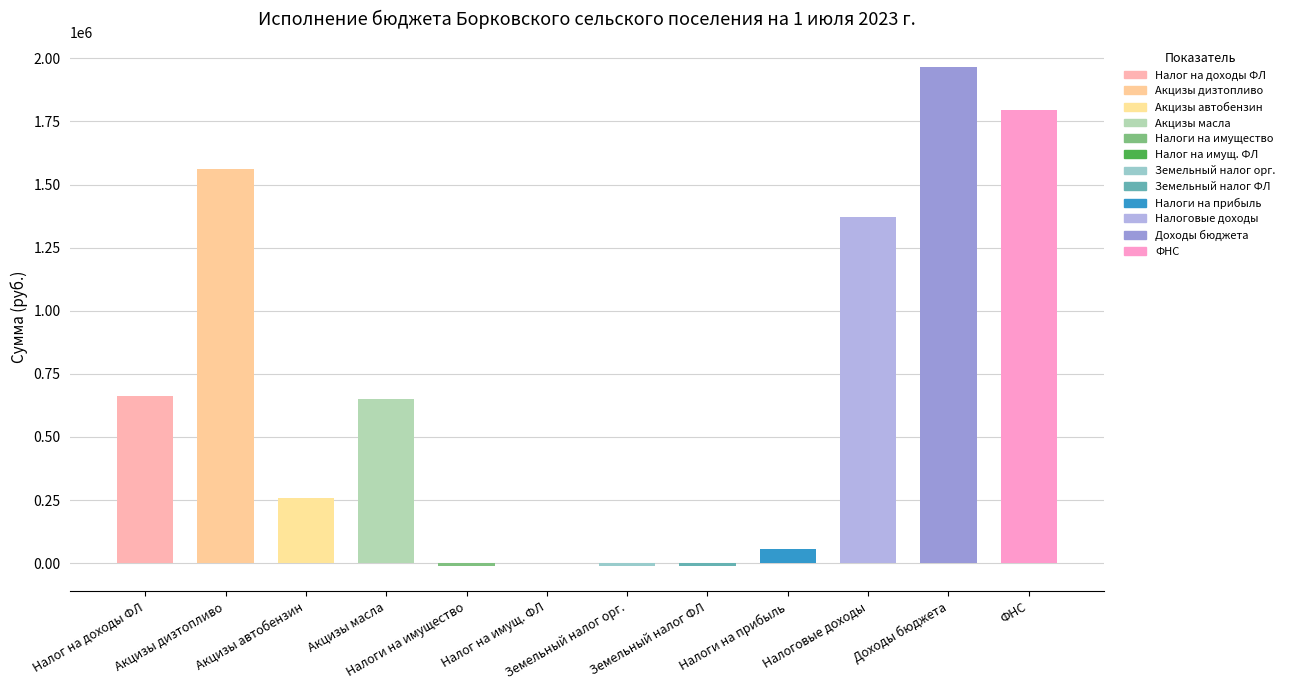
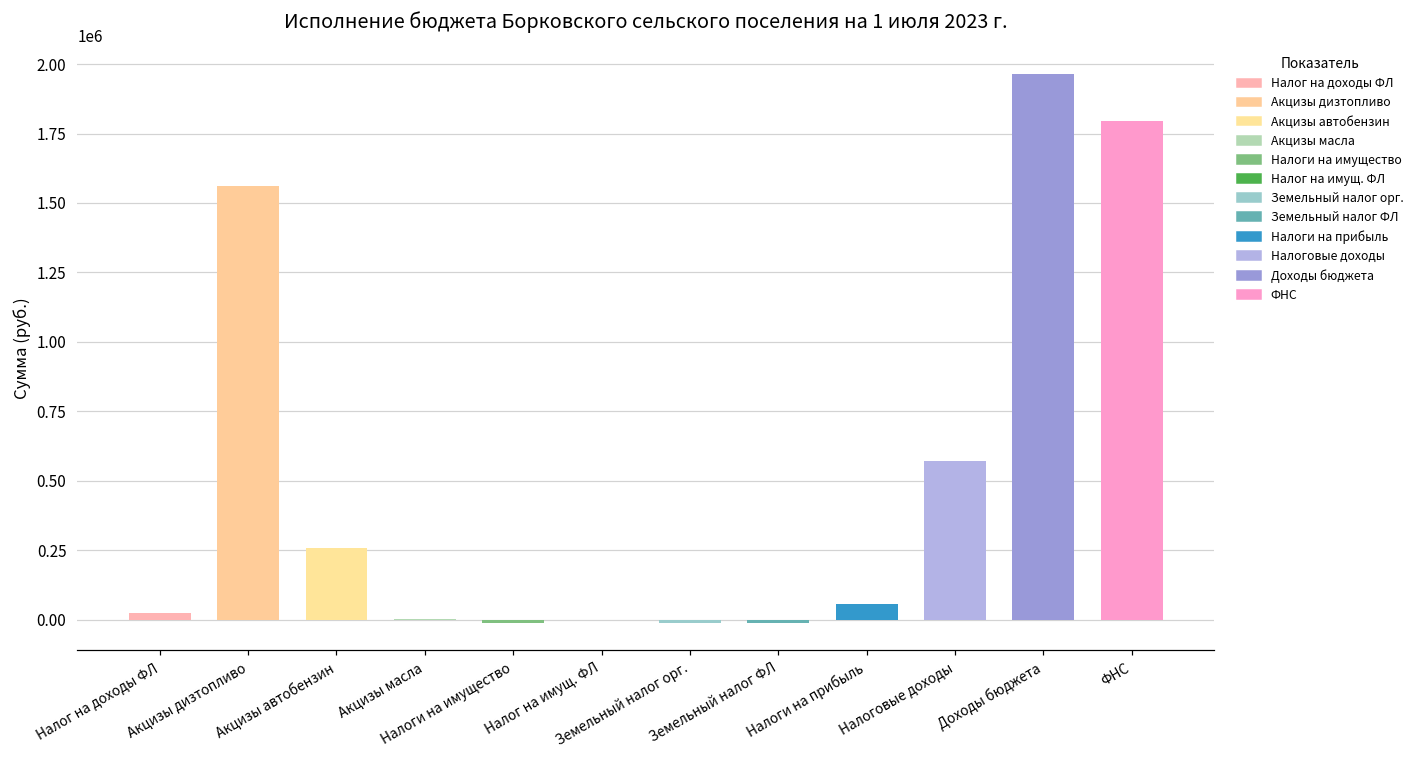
Налог на доходы ФЛ: 660000 -> 20000
Акцизы масла: 650000 -> 0
Налоговые доходы: 1370000 -> 570000
